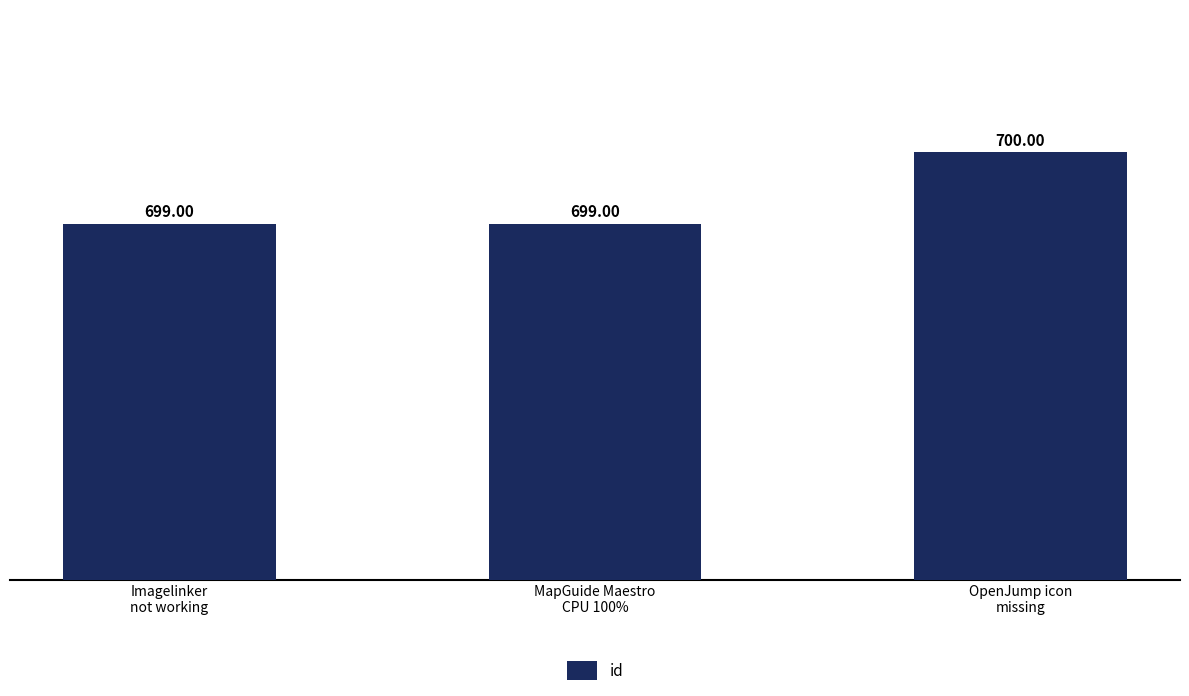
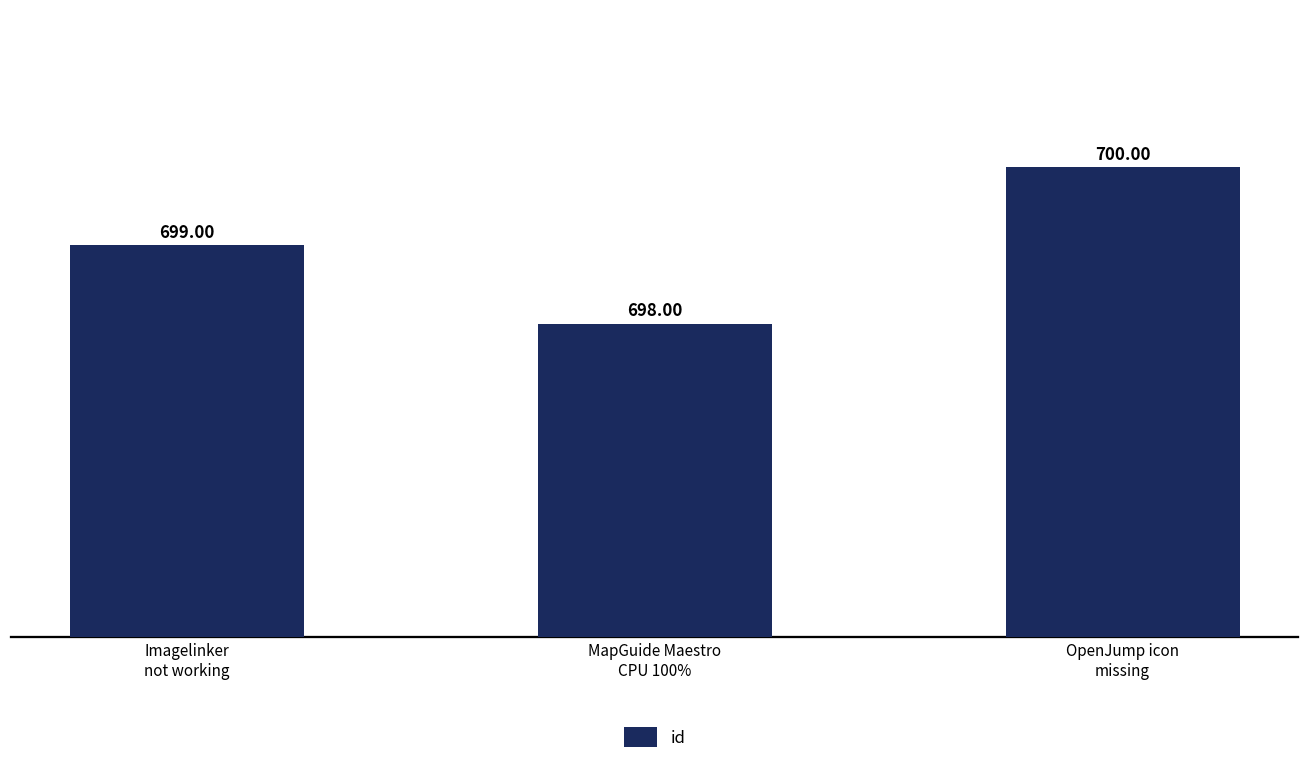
MapGuide Maestro CPU 100%: 699.00 -> 698.00
